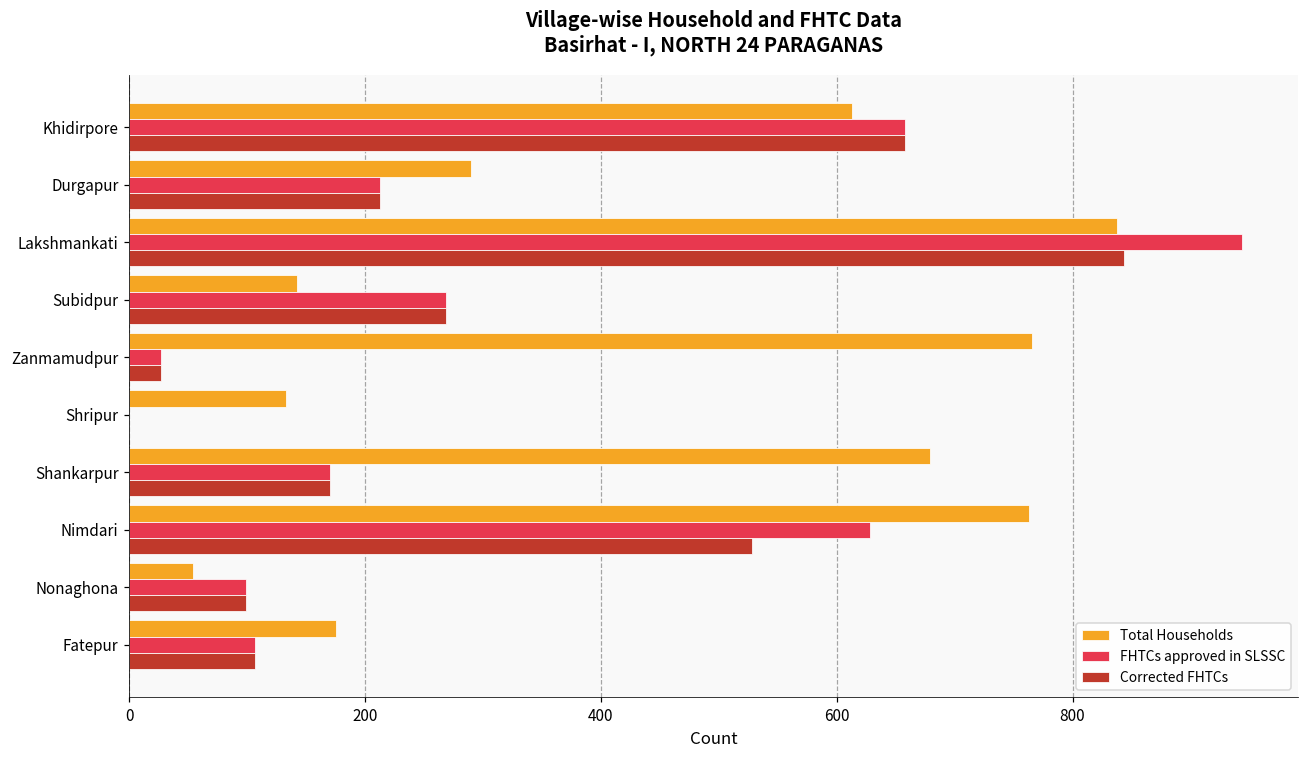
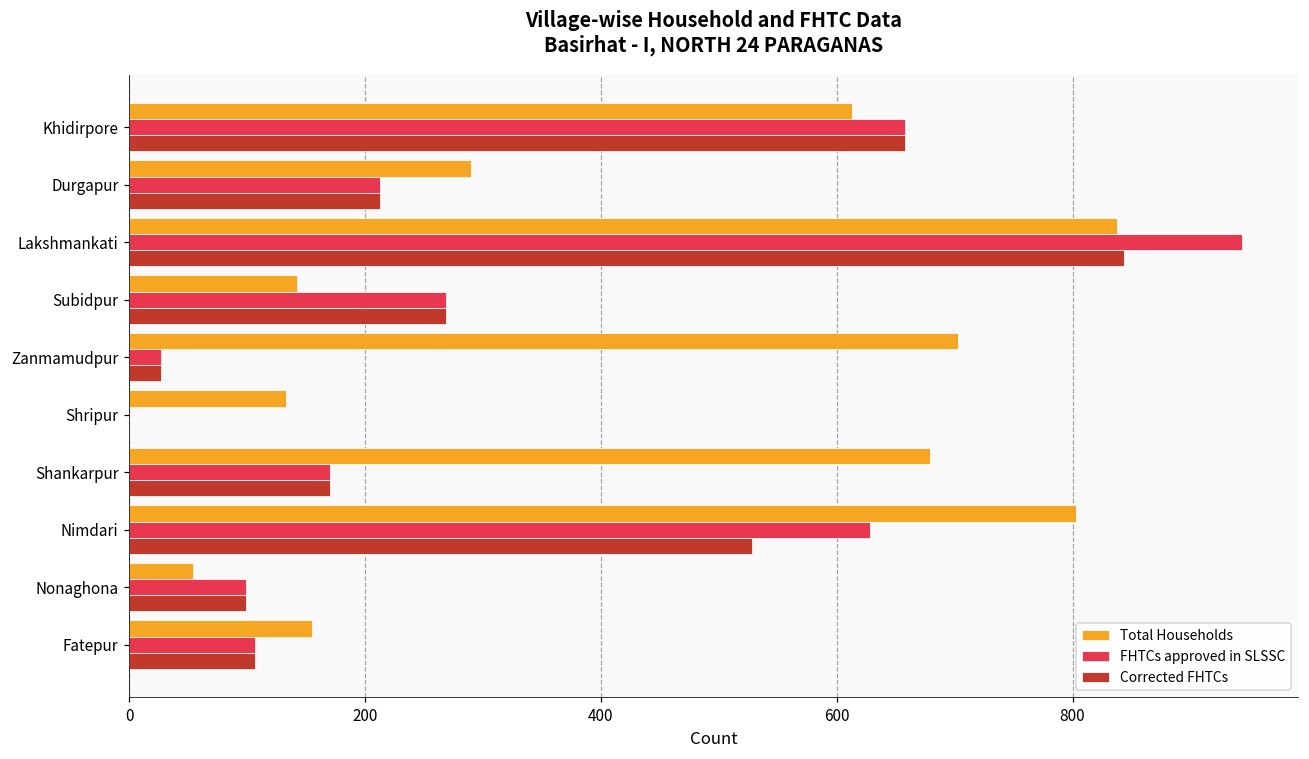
Total Households, Zanmamudpur: 766 -> 703
Total Households, Nimdari: 763 -> 803
Total Households, Fatepur: 175 -> 155
